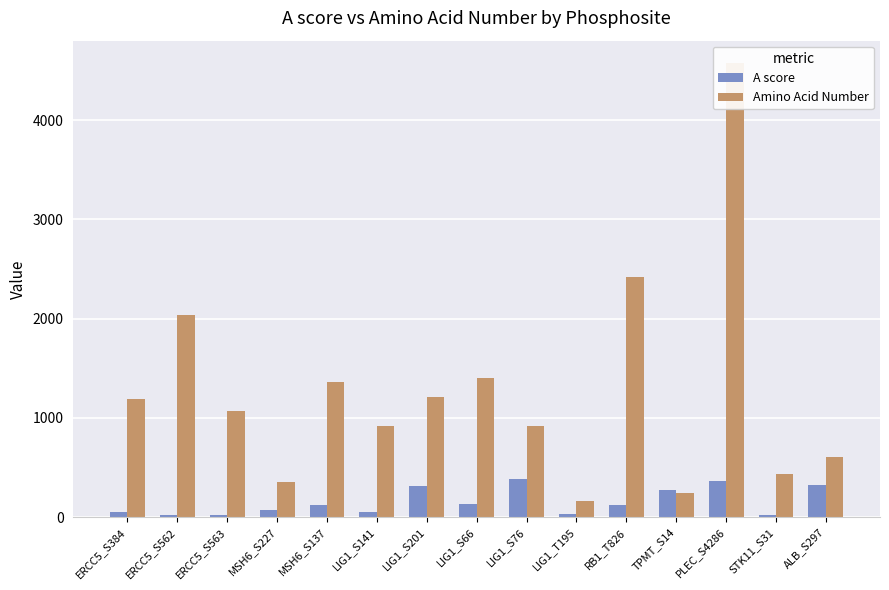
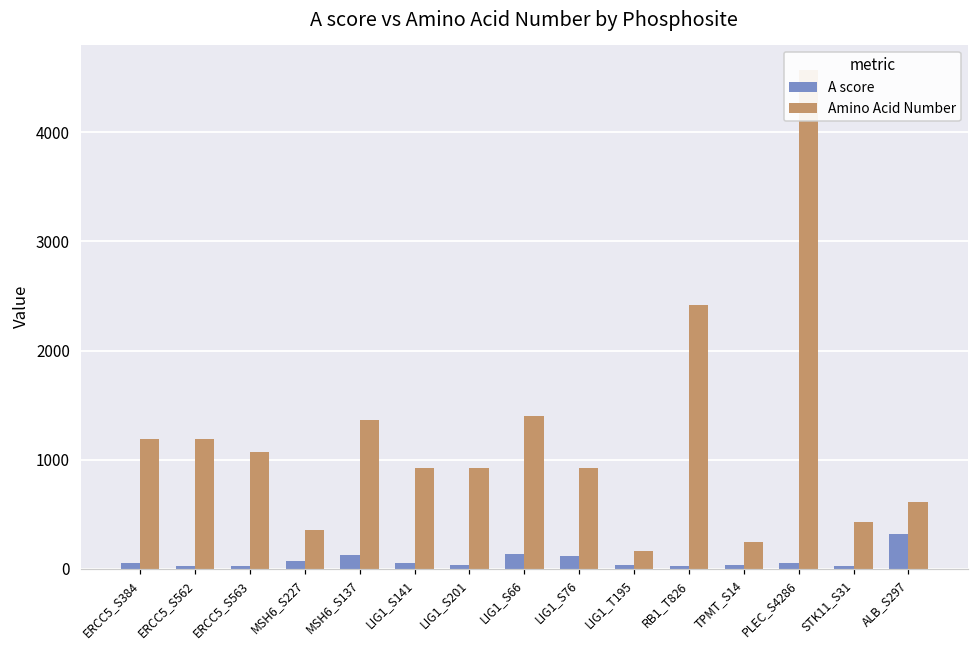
Amino Acid Number, ERCC5_S562: 2000 -> 1200
A score, LIG1_S201: 300 -> 0
Amino Acid Number, LIG1_S201: 1200 -> 900
A score, LIG1_S76: 400 -> 100
A score, RB1_T826: 100 -> 0
A score, TPMT_S14: 300 -> 0
A score, PLEC_S4286: 400 -> 100
